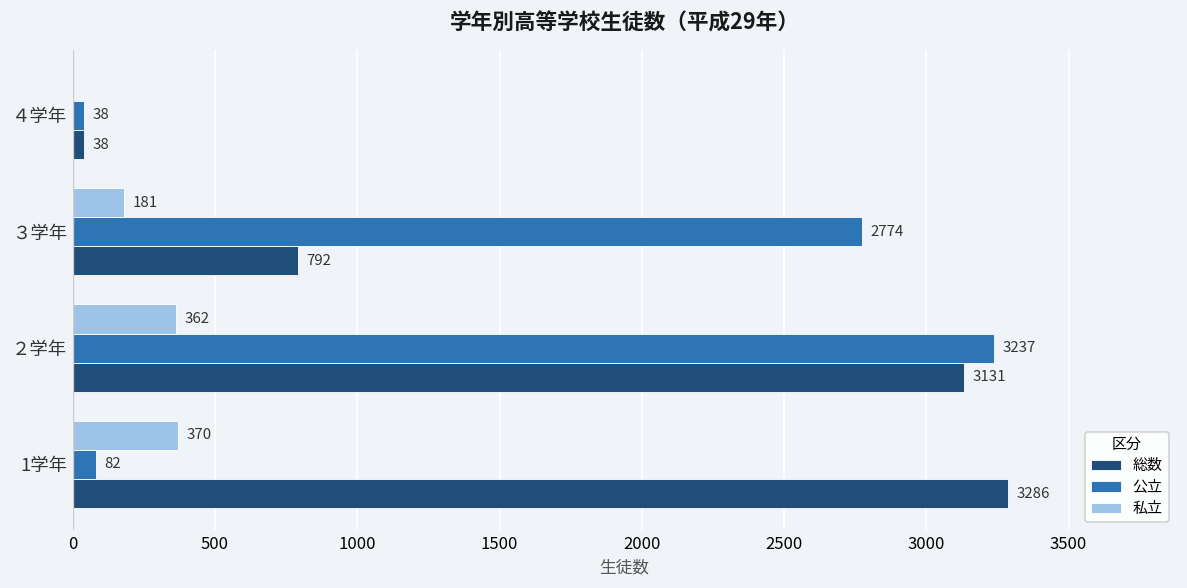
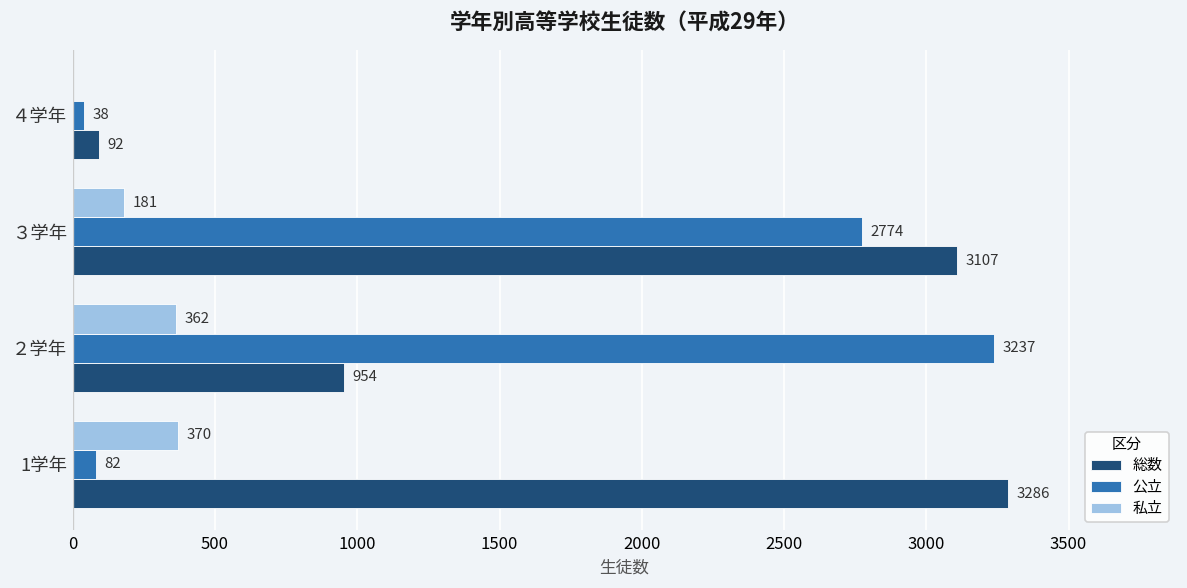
総数, ４学年: 38 -> 92
総数, ３学年: 792 -> 3107
総数, ２学年: 3131 -> 954
